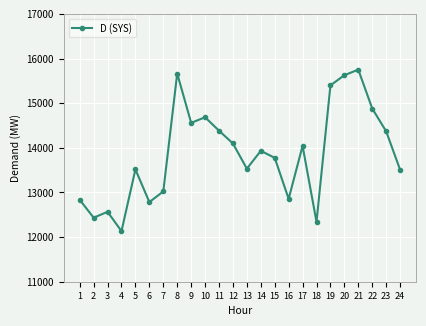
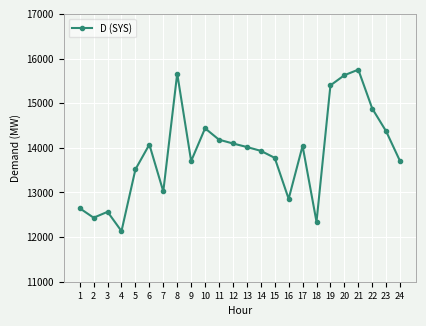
1: 12800 -> 12600
6: 12800 -> 14100
9: 14600 -> 13700
10: 14700 -> 14400
11: 14400 -> 14200
13: 13500 -> 14000
24: 13500 -> 13700
